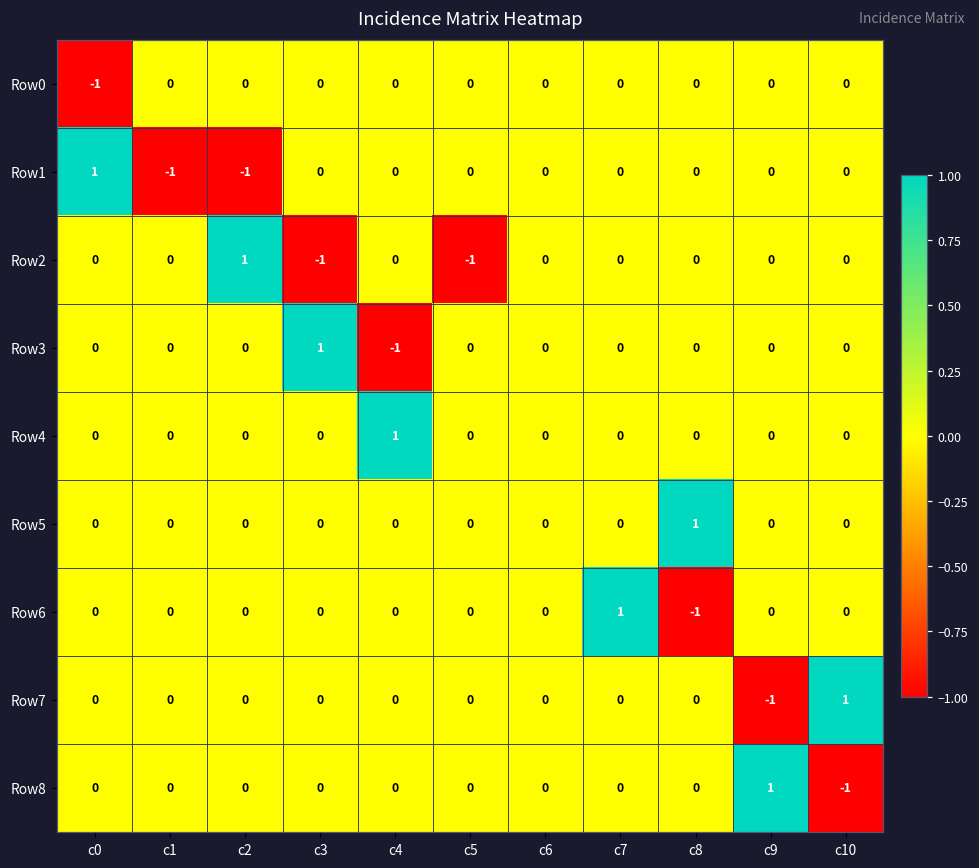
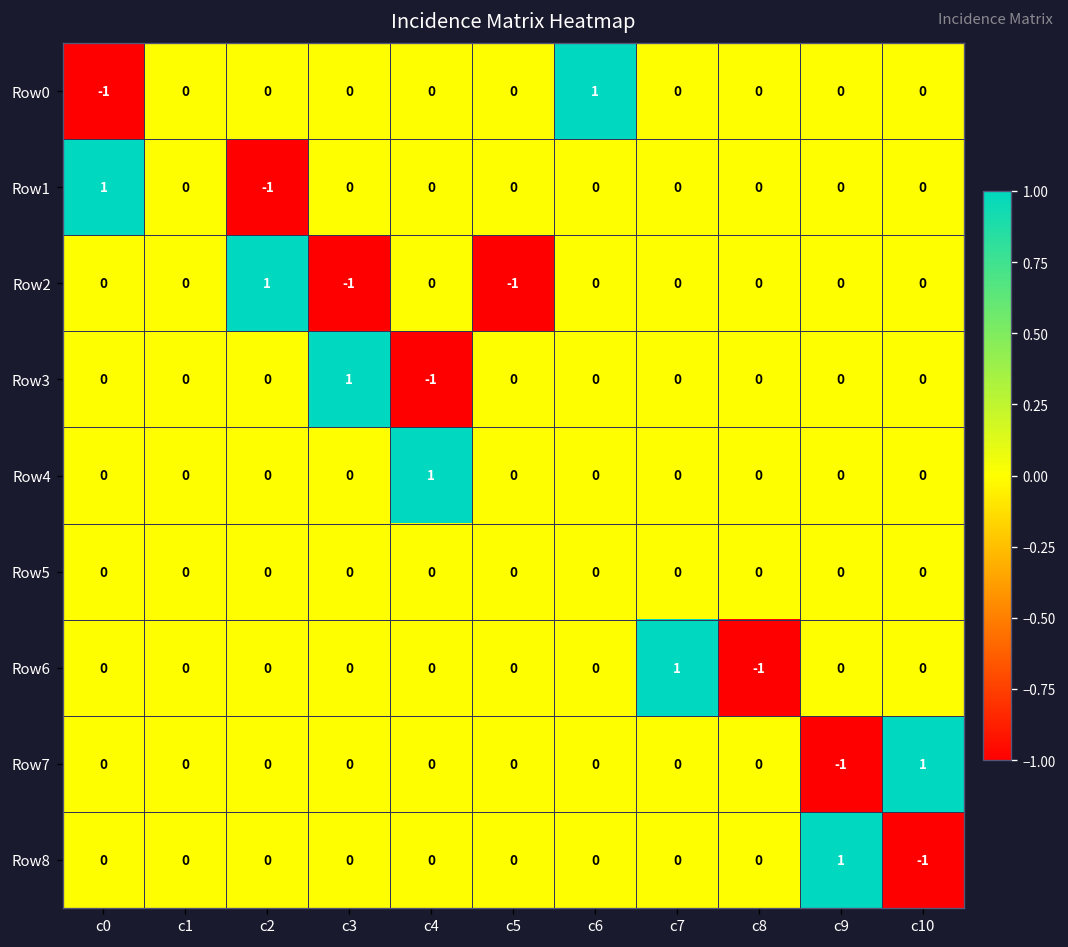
Row0, c6: 0 -> 1
Row1, c1: -1 -> 0
Row5, c8: 1 -> 0
